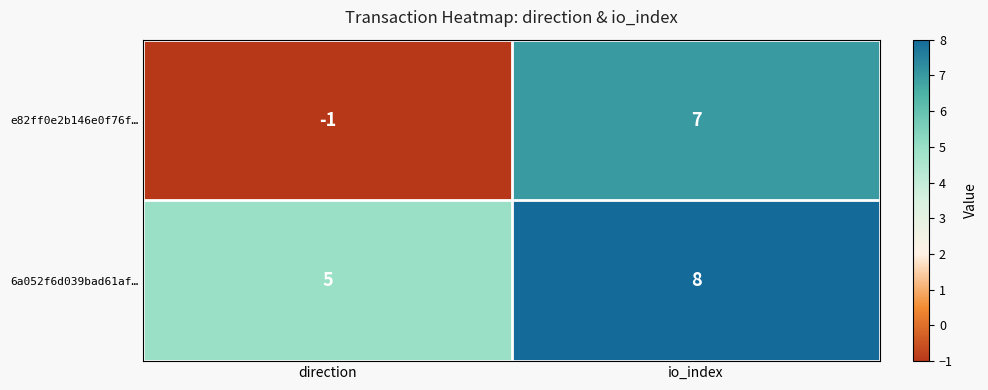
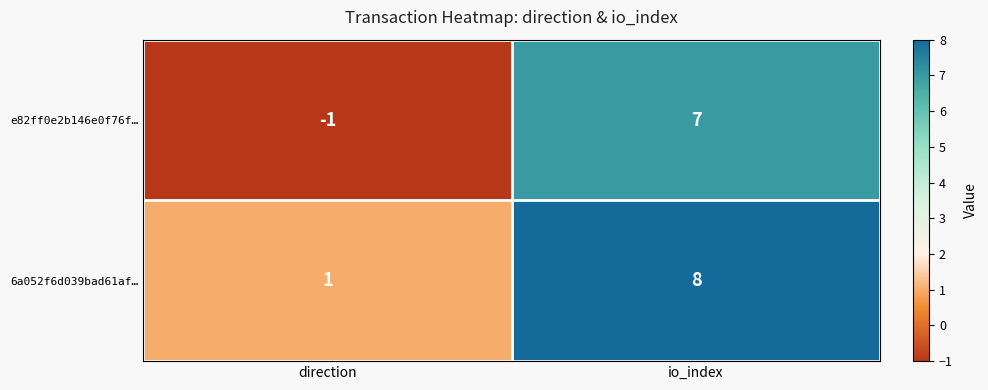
6a052f6d039bad61af…, direction: 5 -> 1
